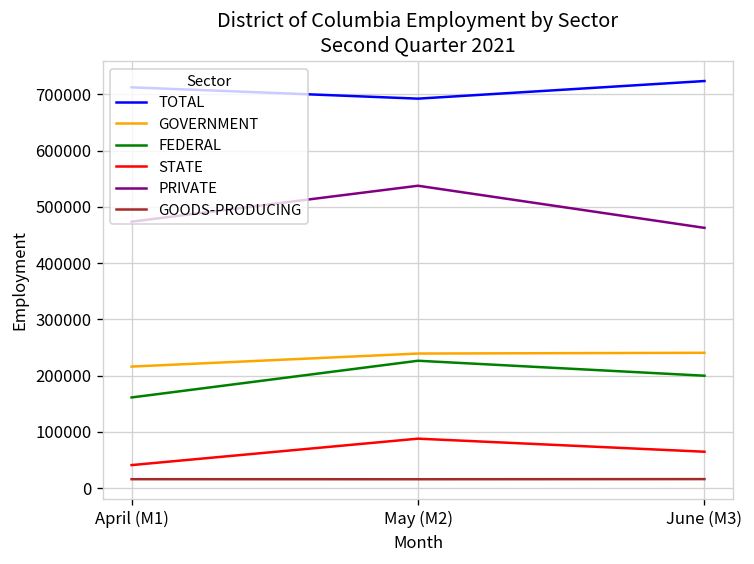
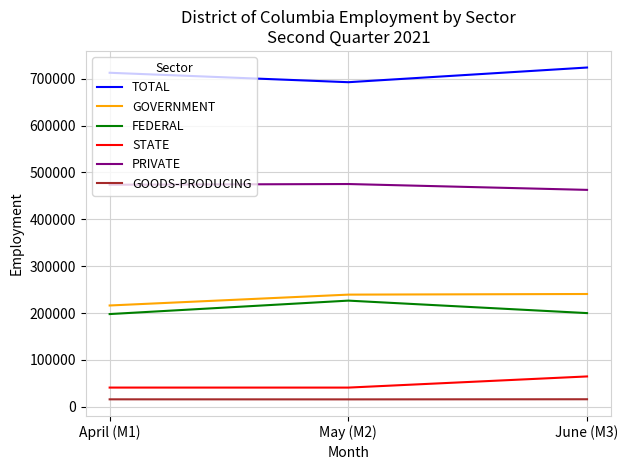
FEDERAL, April (M1): 160000 -> 200000
STATE, May (M2): 90000 -> 40000
PRIVATE, May (M2): 540000 -> 480000
